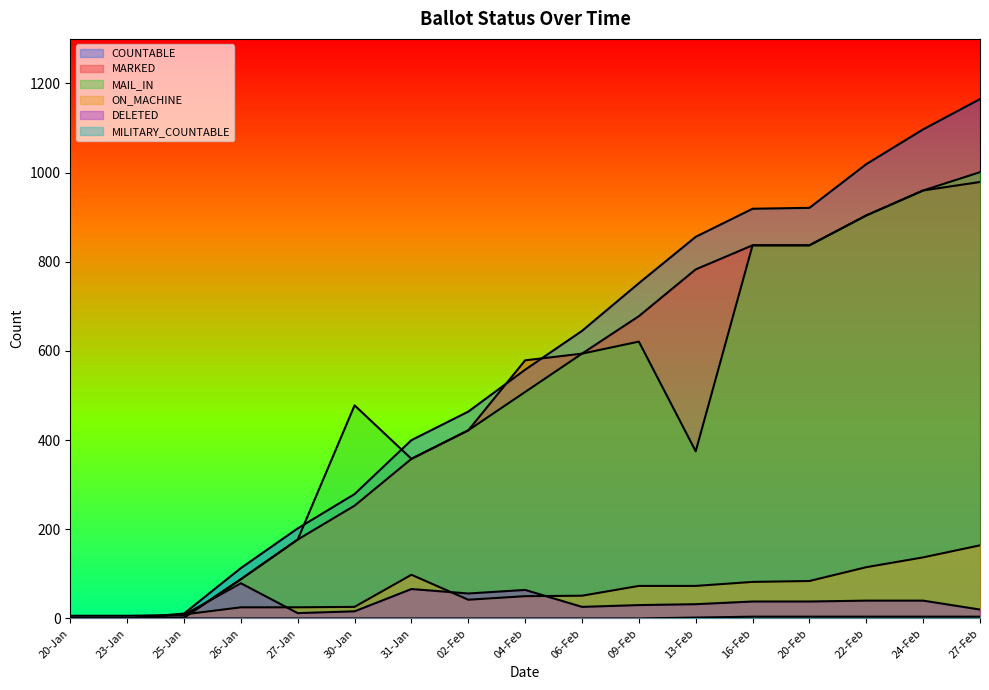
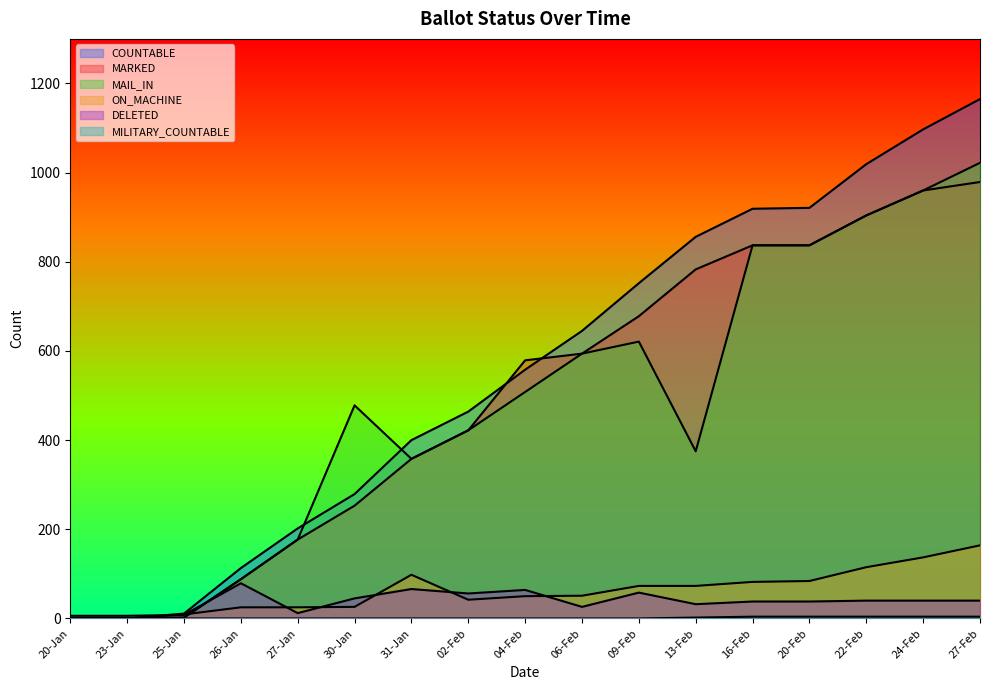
DELETED, 30-Jan: 20 -> 50
DELETED, 09-Feb: 30 -> 60
MAIL_IN, 27-Feb: 1000 -> 1020
DELETED, 27-Feb: 20 -> 40
